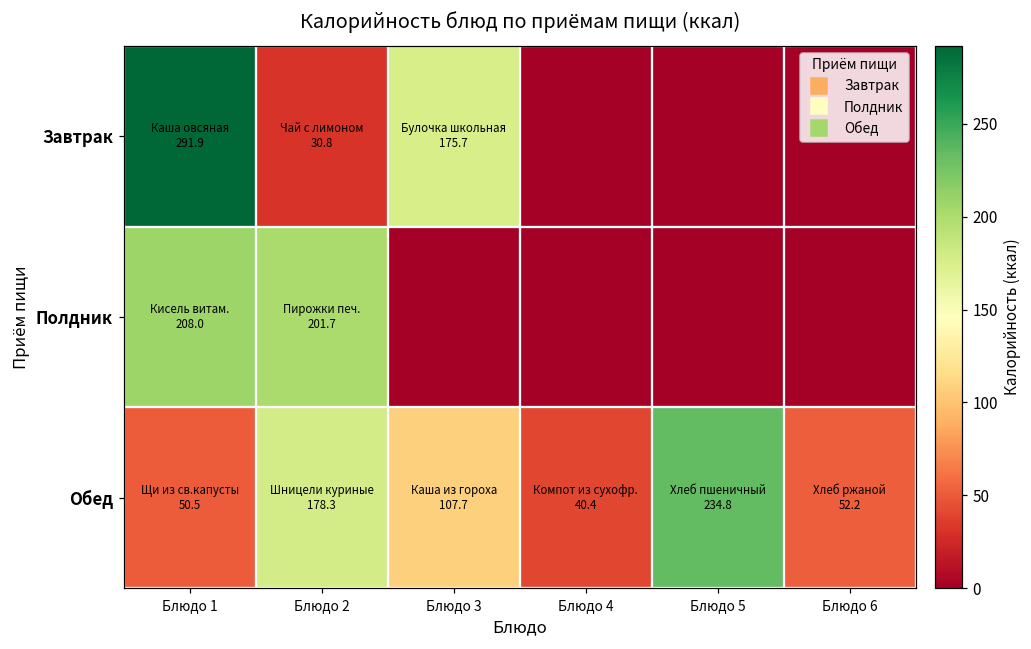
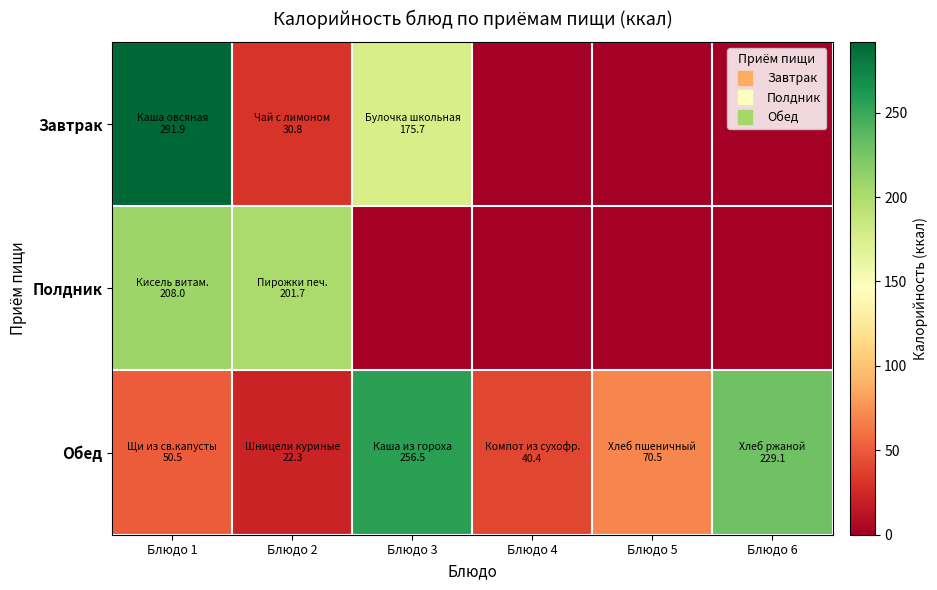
Обед, Блюдо 2: 178.3 -> 22.3
Обед, Блюдо 3: 107.7 -> 256.5
Обед, Блюдо 5: 234.8 -> 70.5
Обед, Блюдо 6: 52.2 -> 229.1
